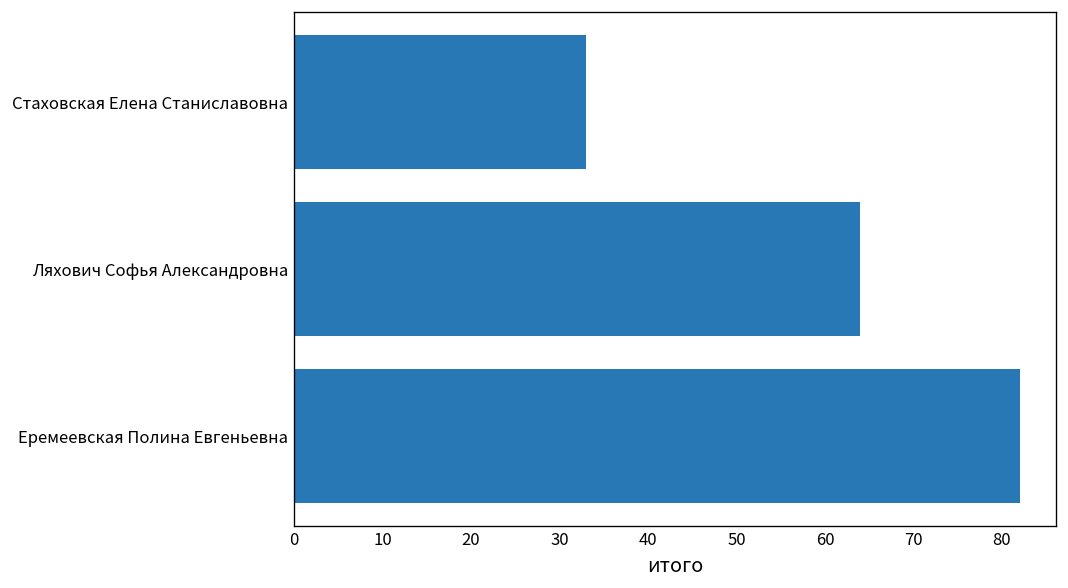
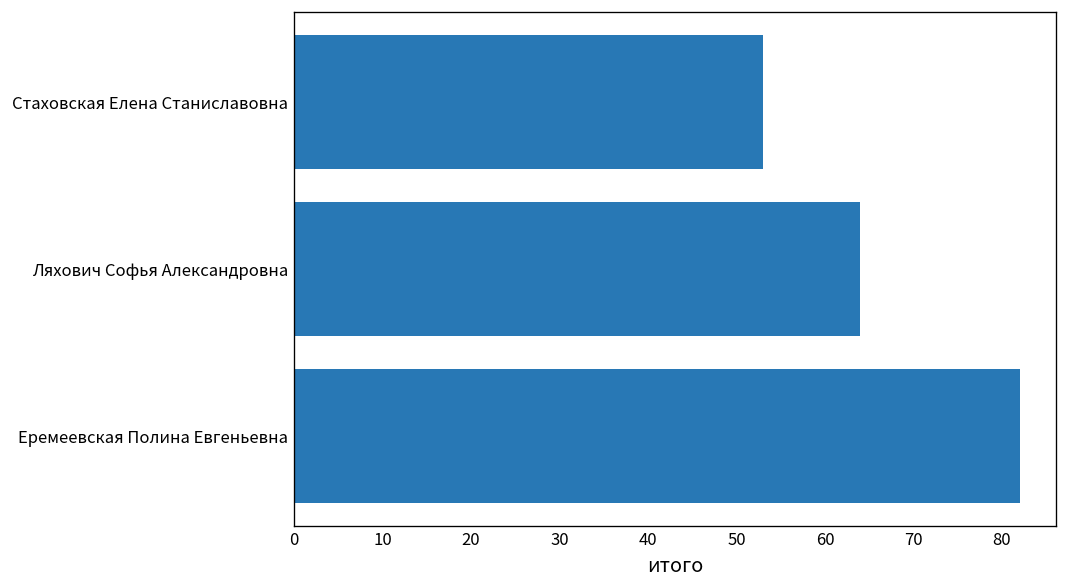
Стаховская Елена Станиславовна: 33 -> 53
